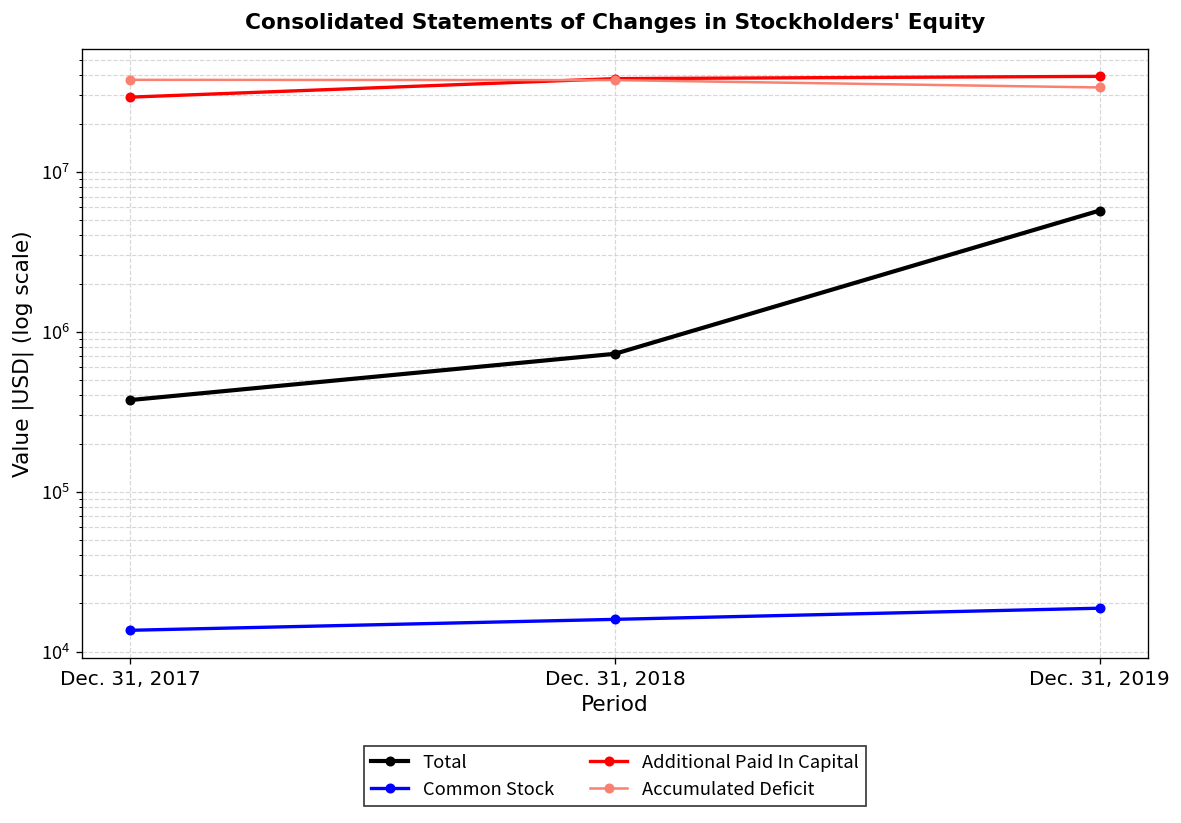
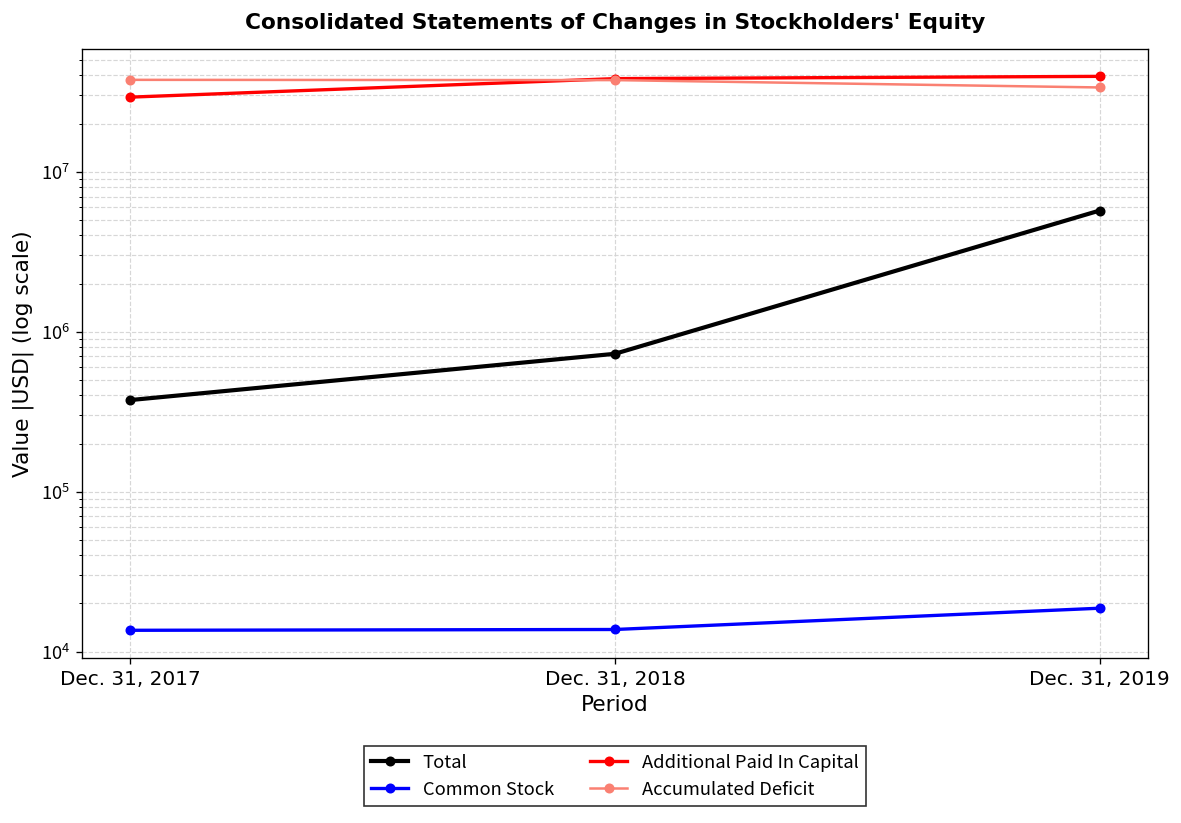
Common Stock, Dec. 31, 2018: 16000 -> 14000
